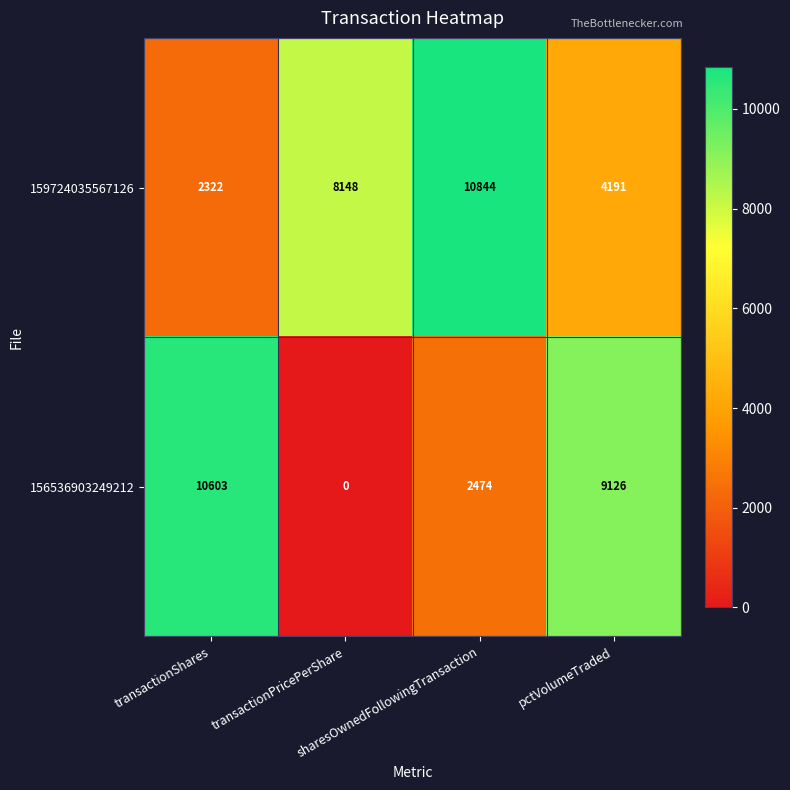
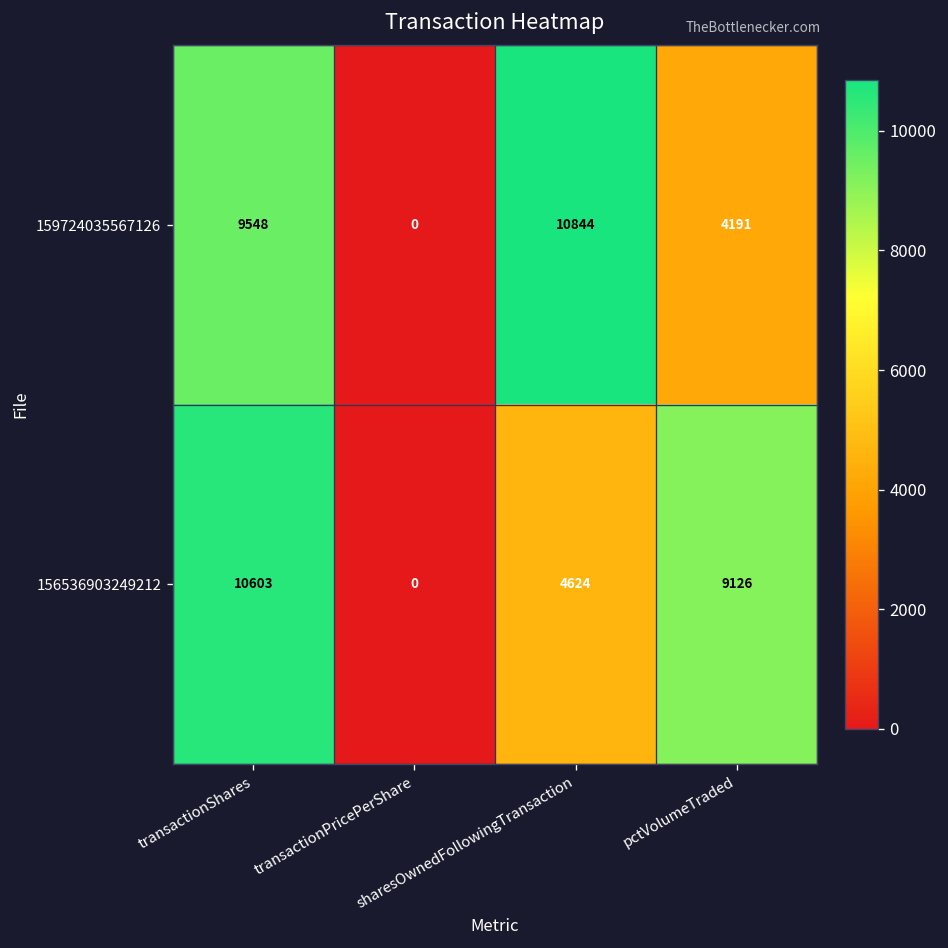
159724035567126, transactionShares: 2322 -> 9548
159724035567126, transactionPricePerShare: 8148 -> 0
156536903249212, sharesOwnedFollowingTransaction: 2474 -> 4624
